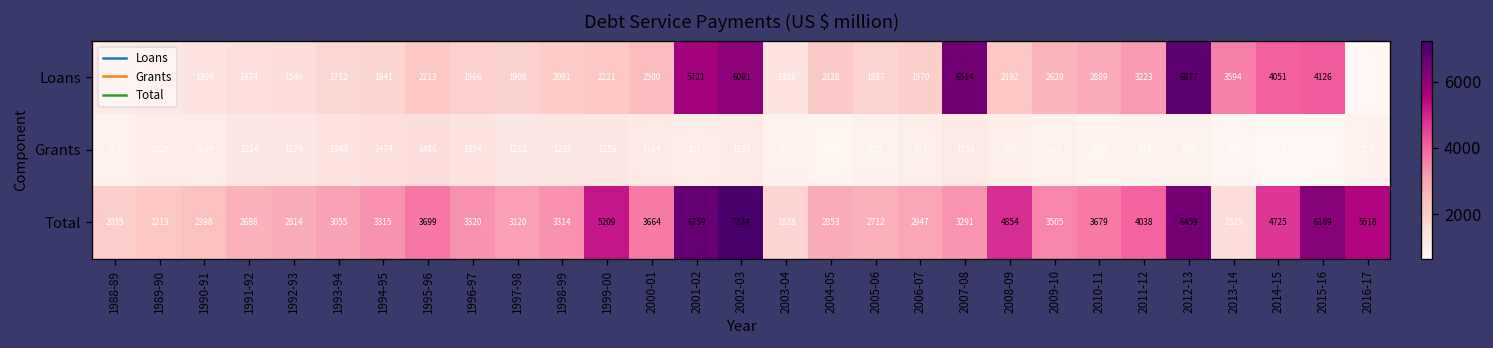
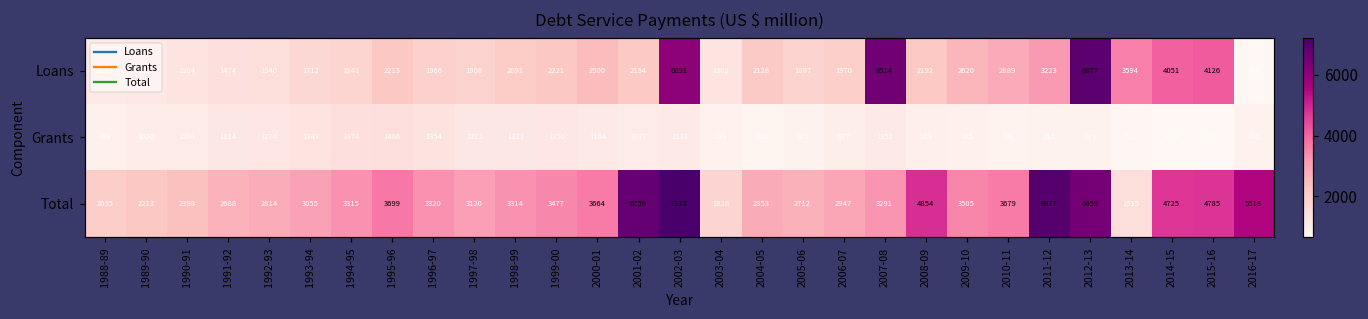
Loans, 2001-02: 5721 -> 2194
Total, 1999-00: 5209 -> 3477
Total, 2011-12: 4038 -> 6977
Total, 2015-16: 6189 -> 4785
